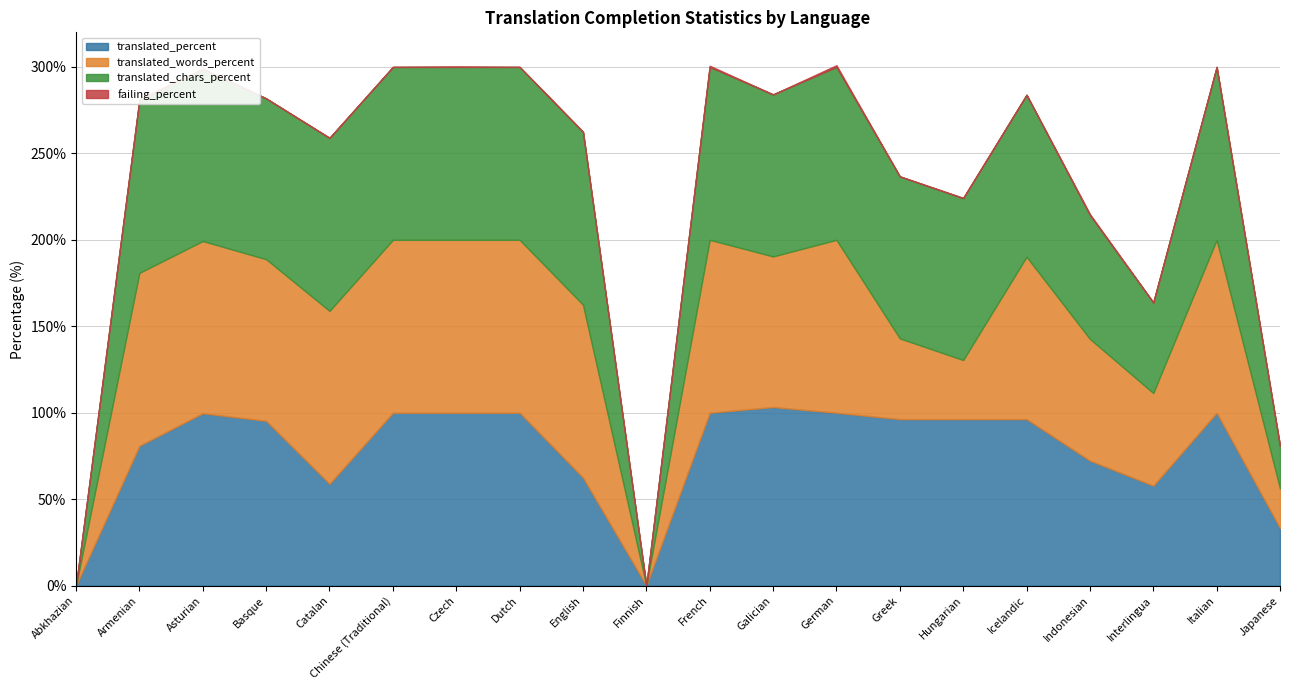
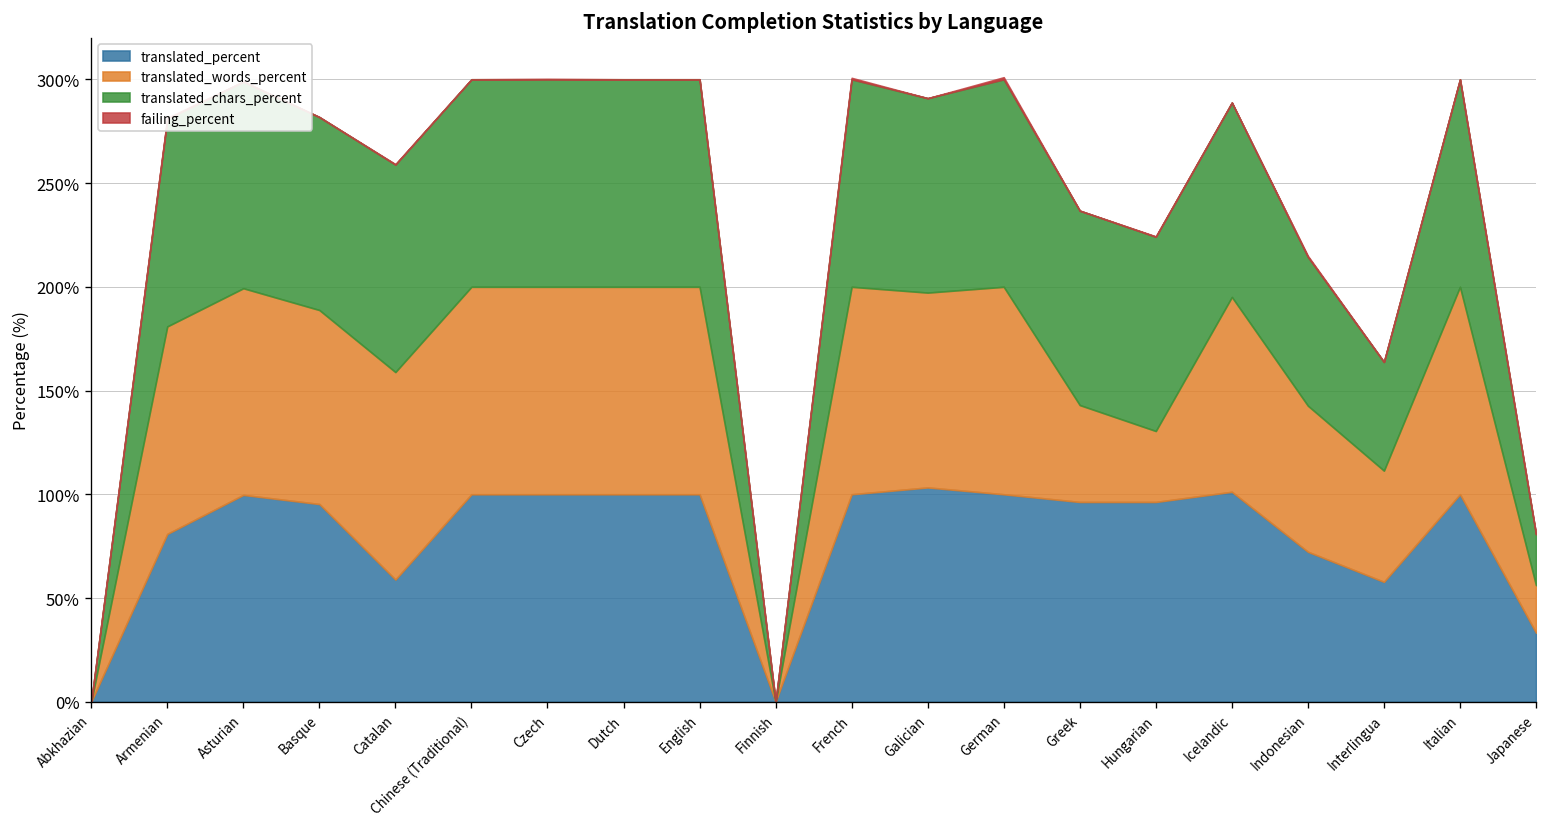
translated_percent, English: 63% -> 100%
translated_words_percent, Galician: 87% -> 94%
translated_percent, Icelandic: 96% -> 101%
